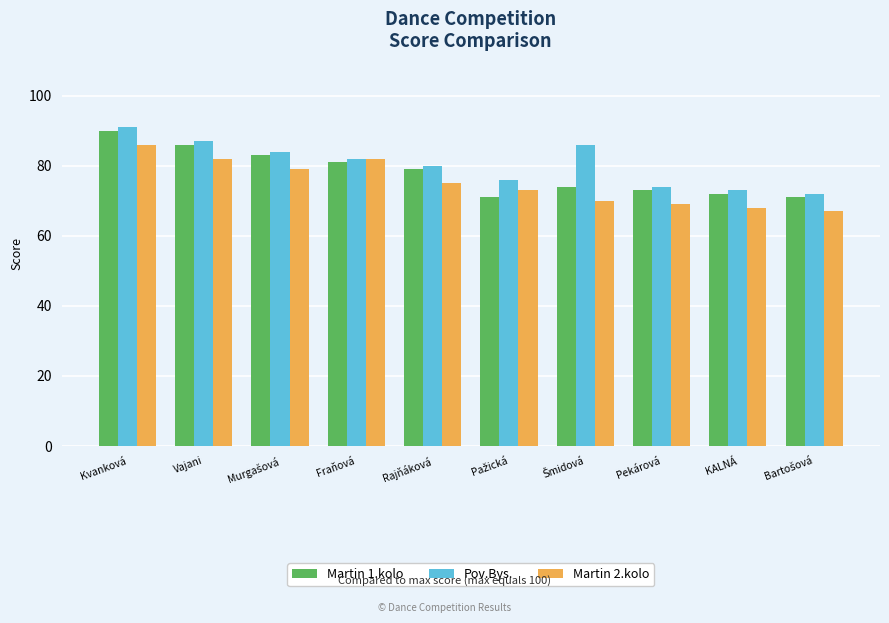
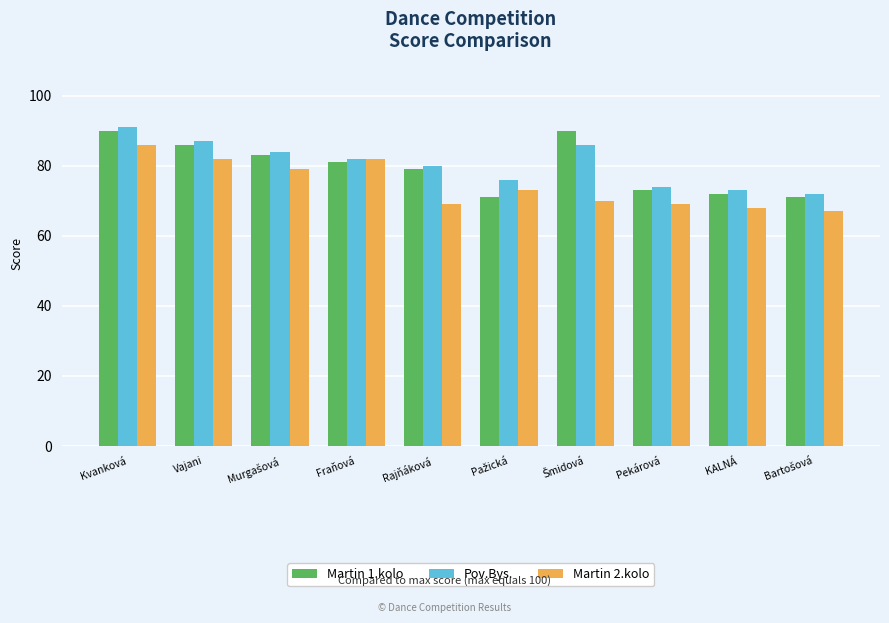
Martin 2.kolo, Rajňáková: 75 -> 69
Martin 1.kolo, Šmidová: 74 -> 90
